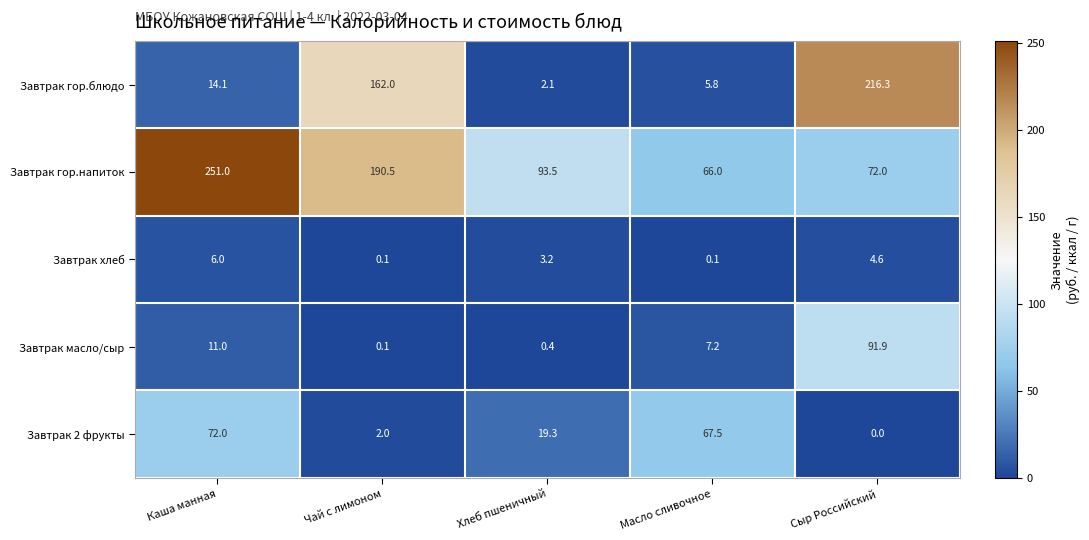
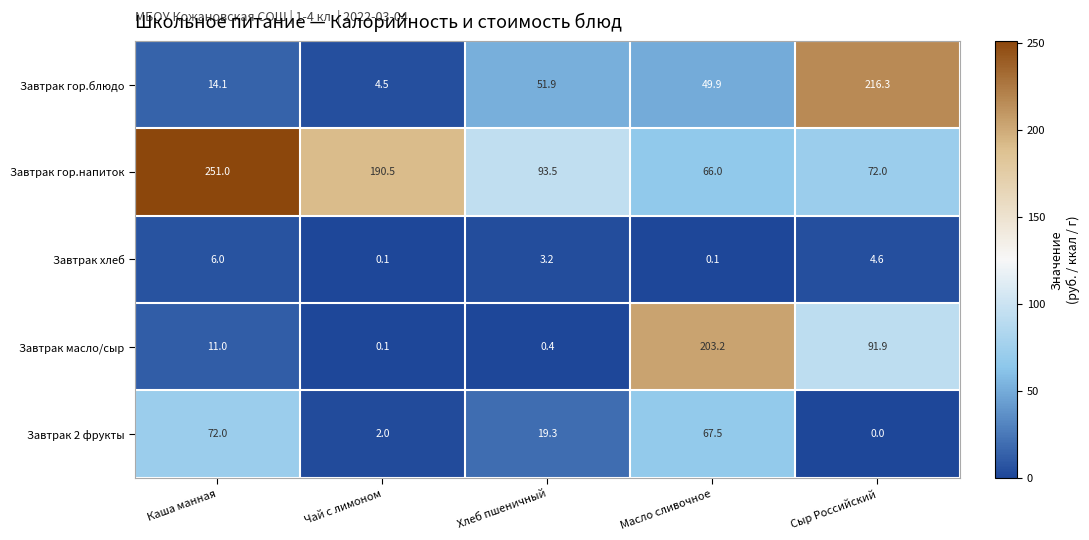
Завтрак гор.блюдо, Чай с лимоном: 162.0 -> 4.5
Завтрак гор.блюдо, Хлеб пшеничный: 2.1 -> 51.9
Завтрак гор.блюдо, Масло сливочное: 5.8 -> 49.9
Завтрак масло/сыр, Масло сливочное: 7.2 -> 203.2
